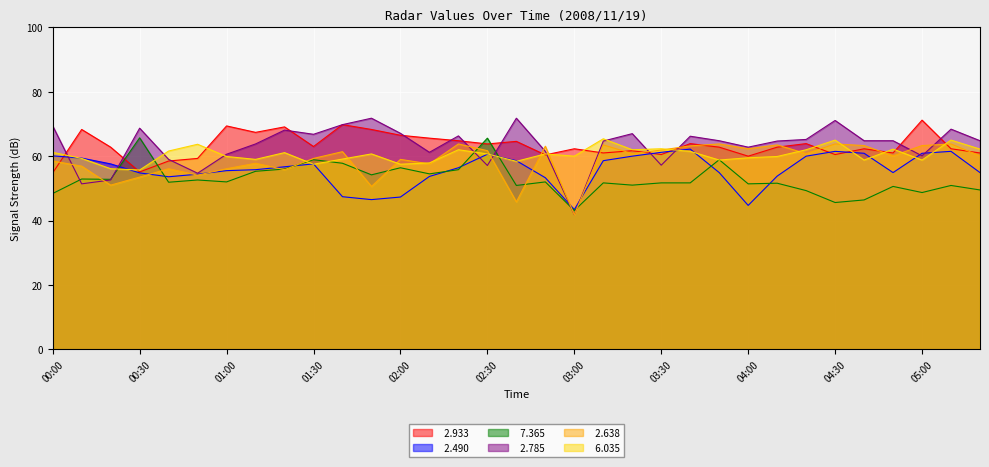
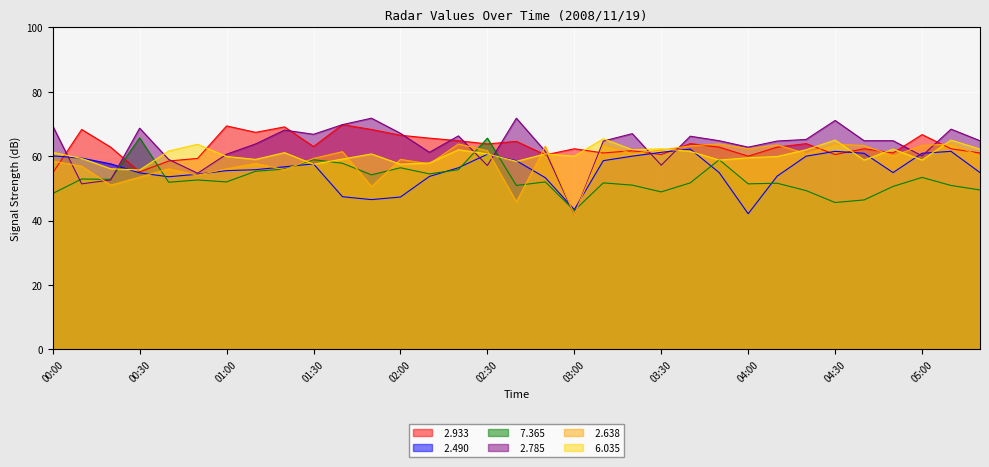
7.365, 03:30: 52 -> 49
2.490, 04:00: 45 -> 42
2.933, 05:00: 71 -> 67
7.365, 05:00: 49 -> 53
